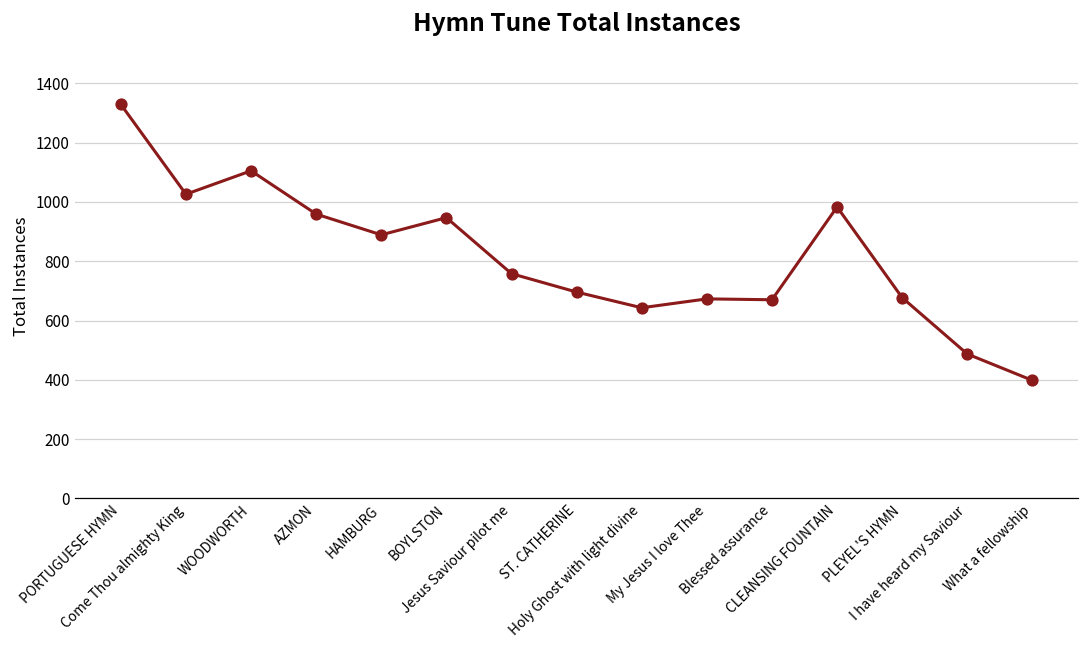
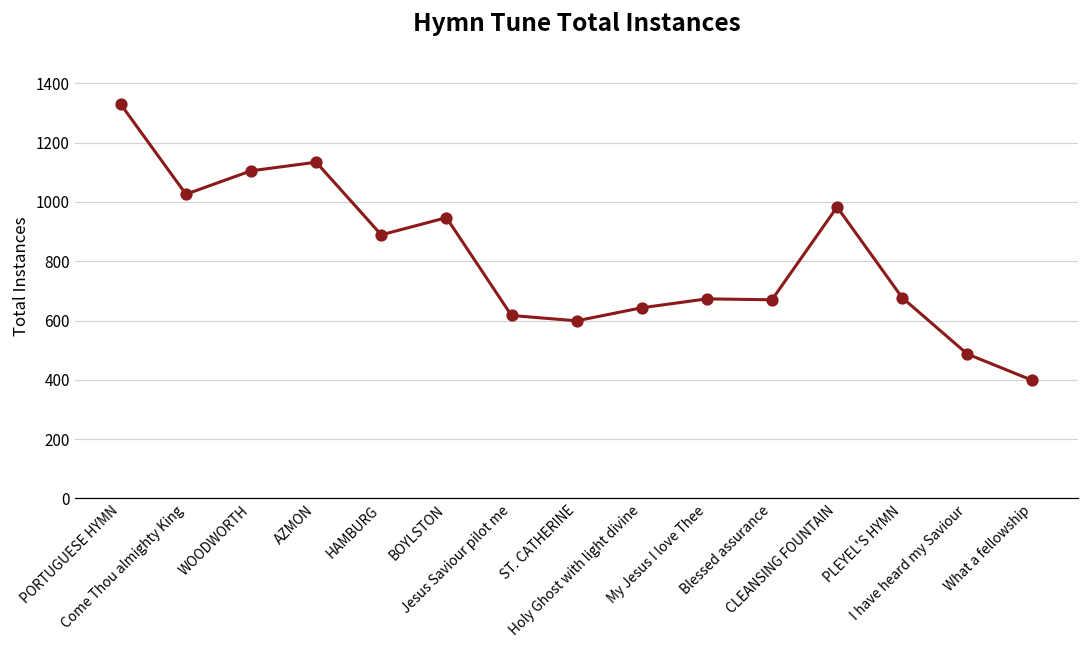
AZMON: 960 -> 1130
Jesus Saviour pilot me: 760 -> 620
ST. CATHERINE: 700 -> 600
